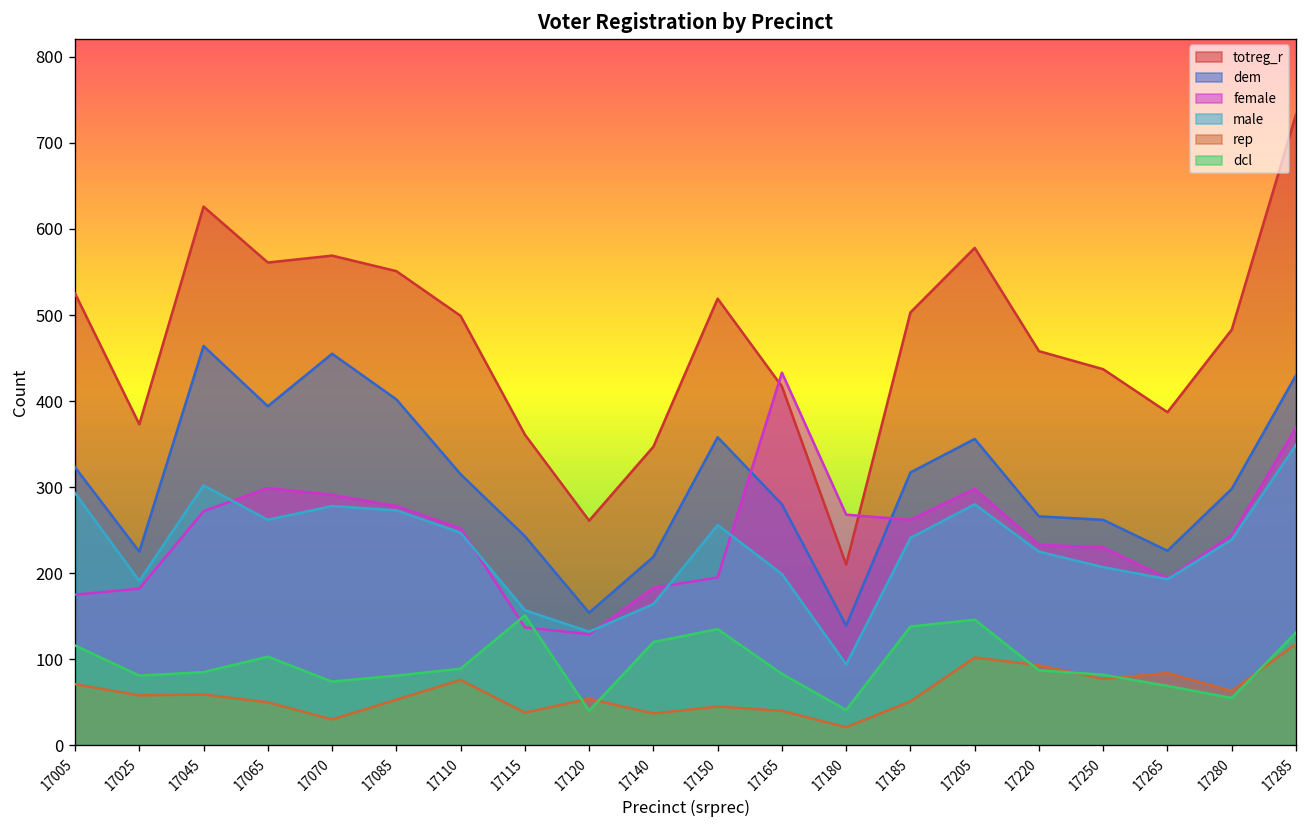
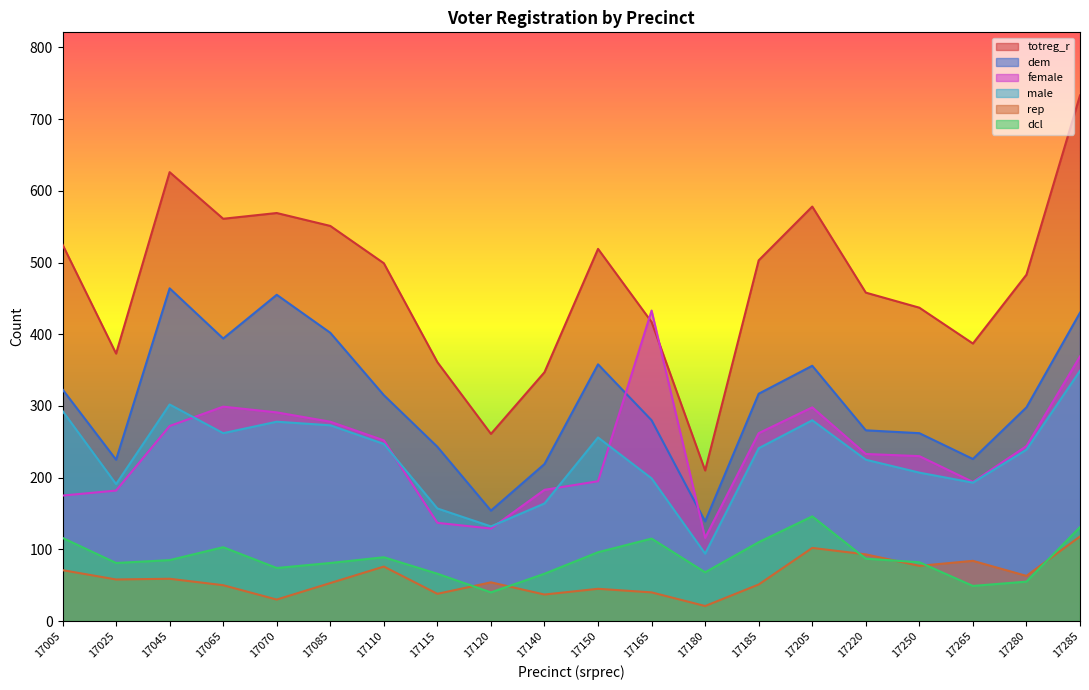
dcl, 17115: 150 -> 70
dcl, 17140: 120 -> 70
dcl, 17150: 140 -> 100
dcl, 17165: 80 -> 120
female, 17180: 270 -> 120
dcl, 17180: 40 -> 70
dcl, 17185: 140 -> 110
dcl, 17265: 70 -> 50
